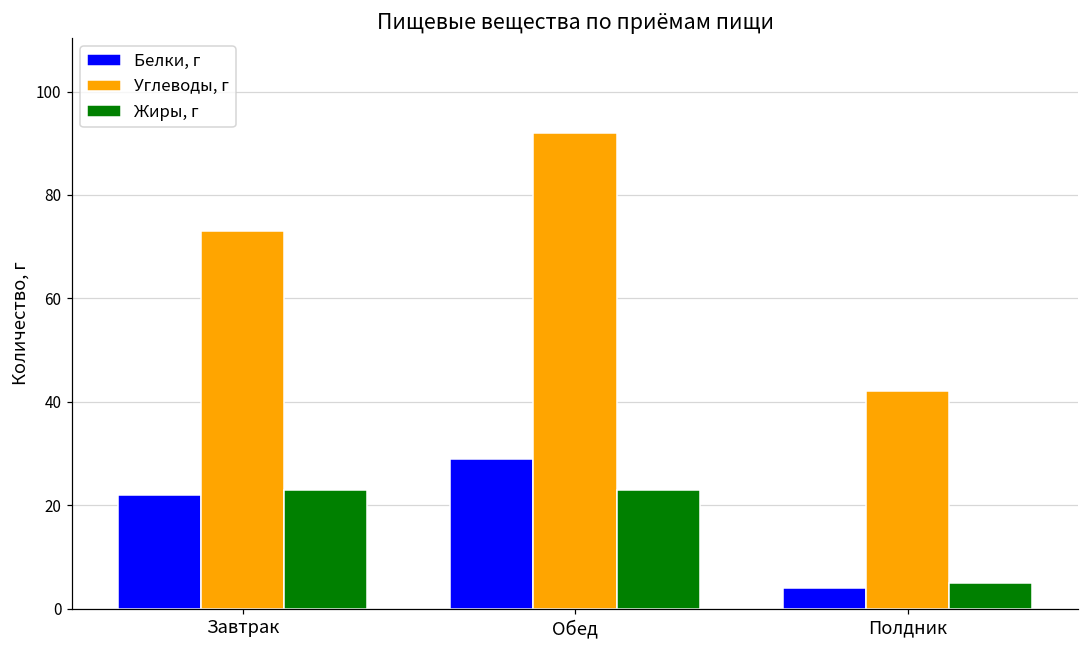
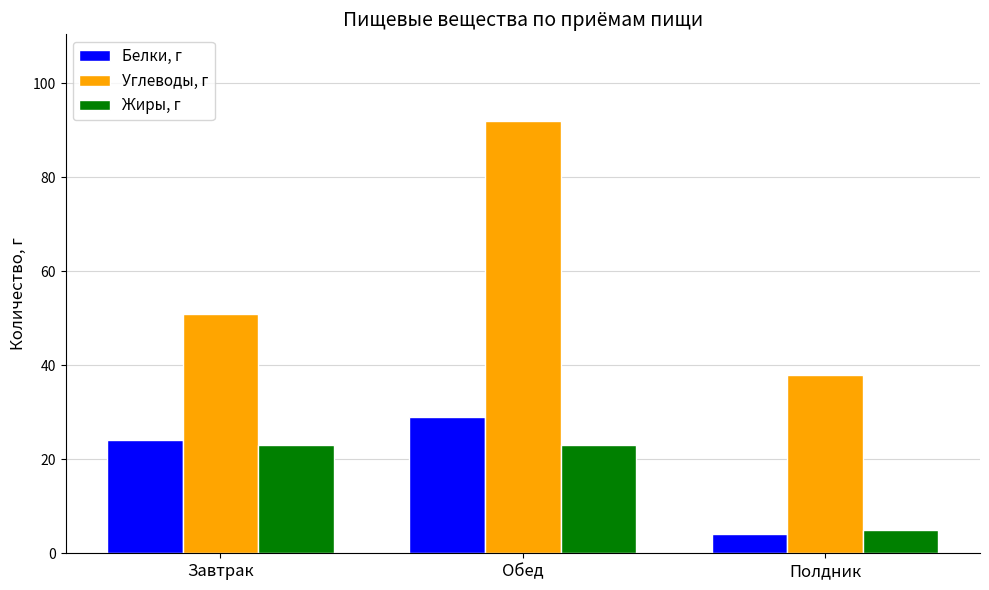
Белки, г, Завтрак: 22 -> 24
Углеводы, г, Завтрак: 73 -> 51
Углеводы, г, Полдник: 42 -> 38
